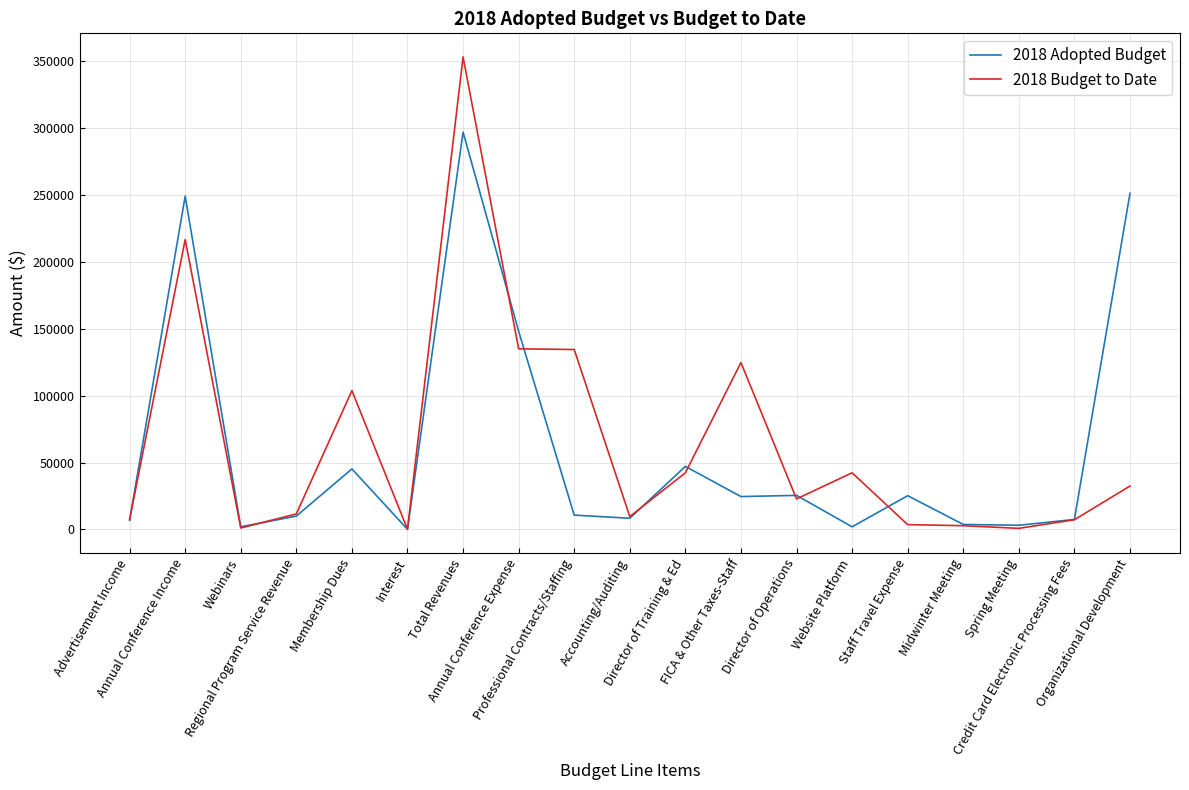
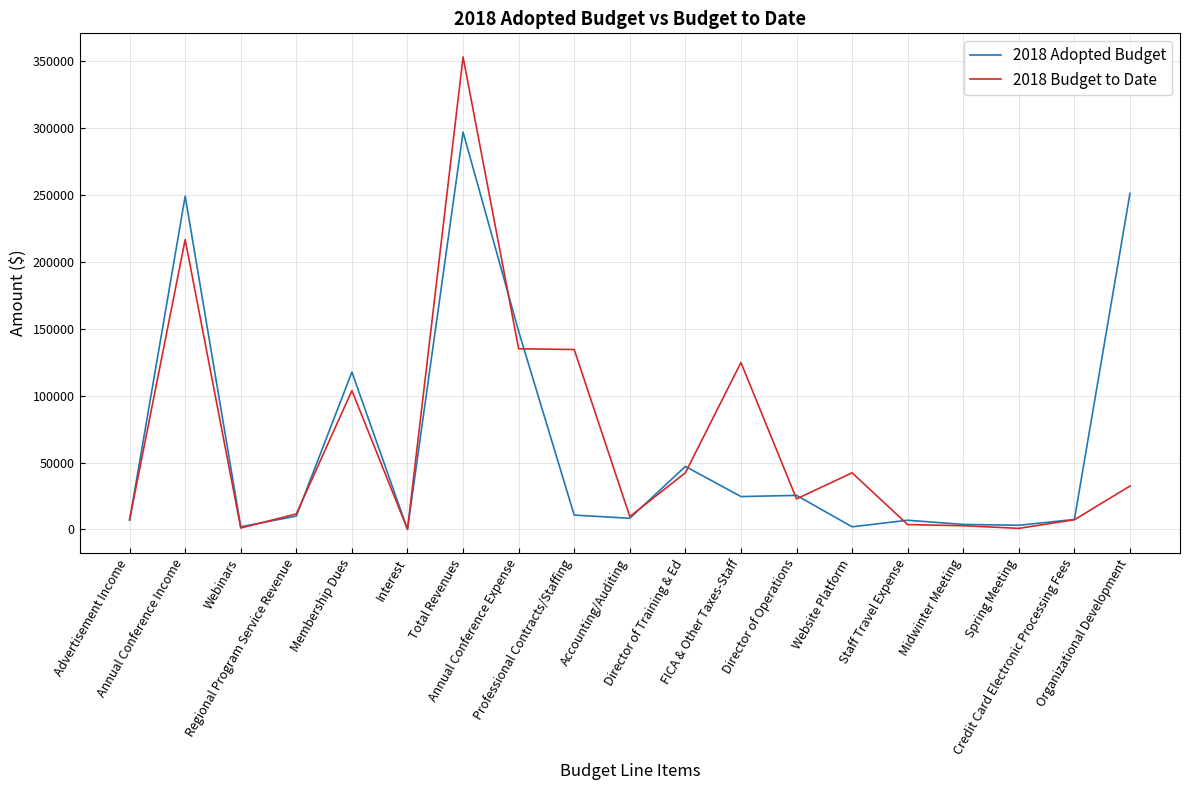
2018 Adopted Budget, Membership Dues: 45000 -> 118000
2018 Adopted Budget, Staff Travel Expense: 25000 -> 7000
